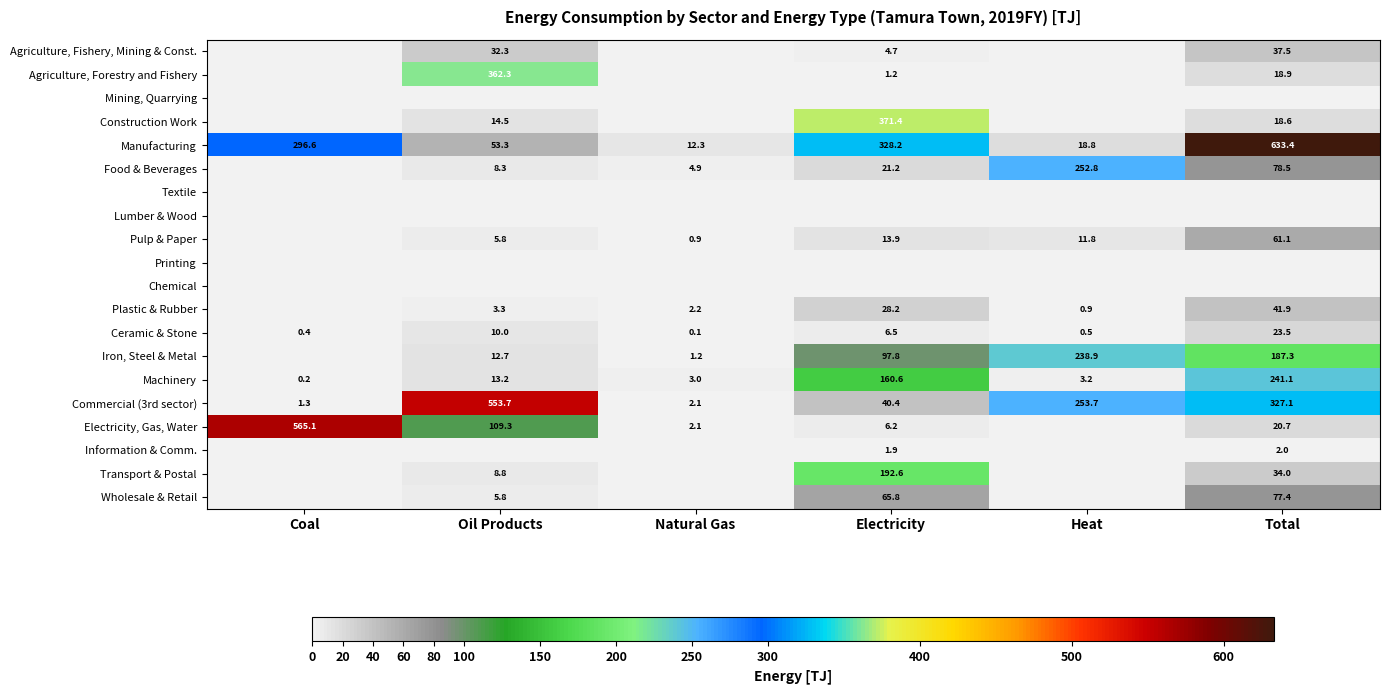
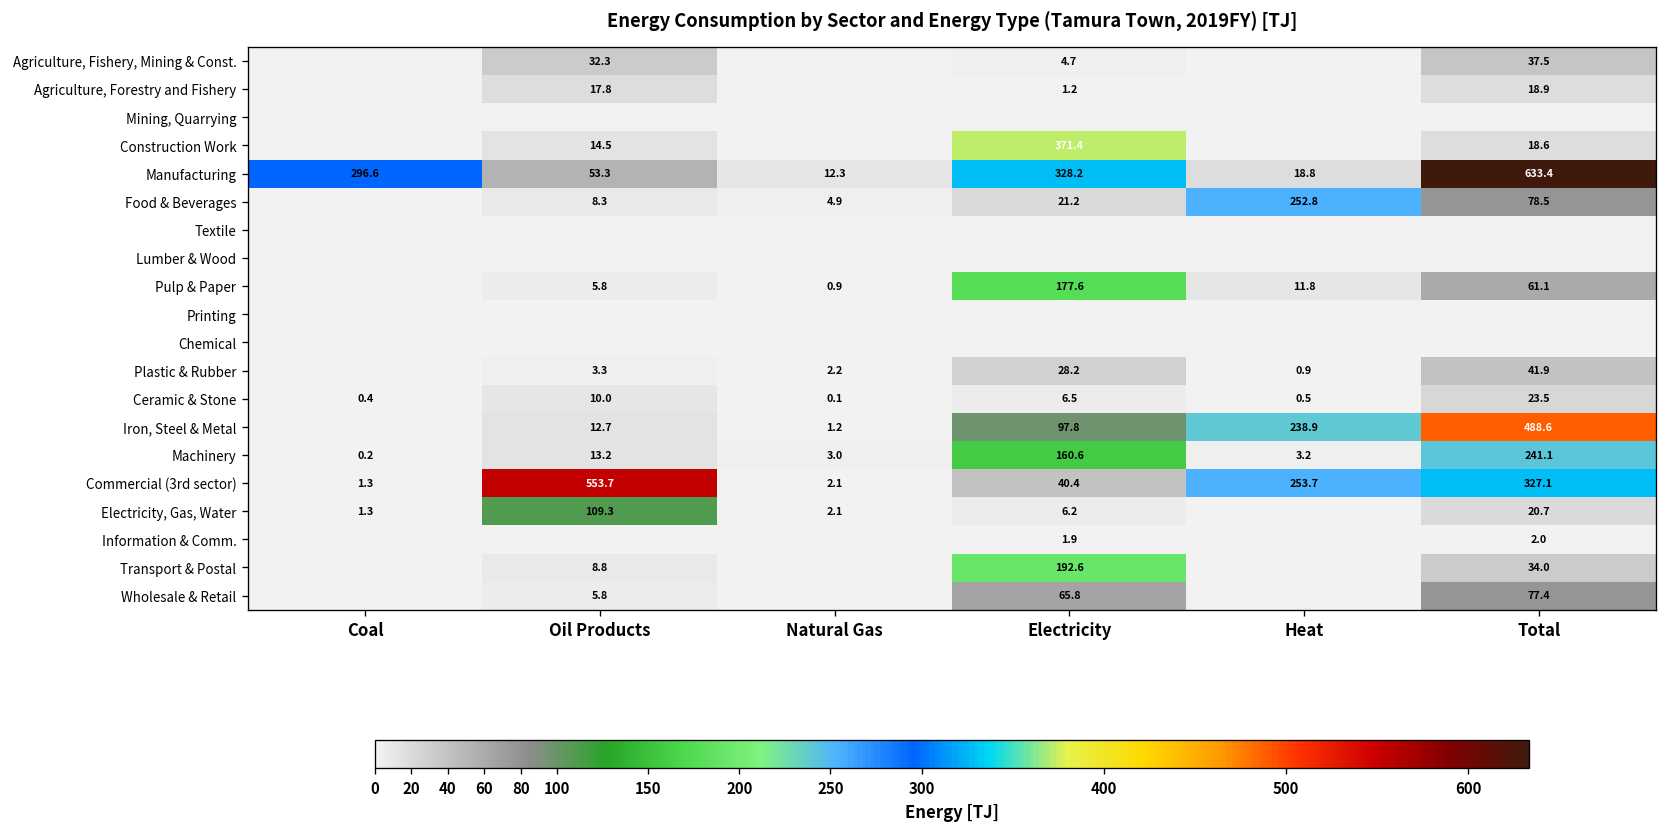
Agriculture, Forestry and Fishery, Oil Products: 362.3 -> 17.8
Pulp & Paper, Electricity: 13.9 -> 177.6
Iron, Steel & Metal, Total: 187.3 -> 488.6
Electricity, Gas, Water, Coal: 565.1 -> 1.3
